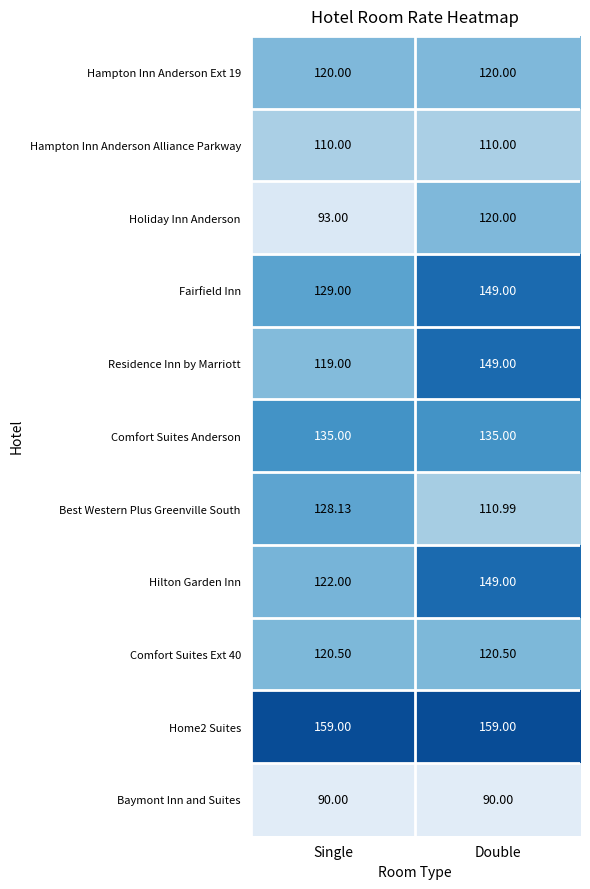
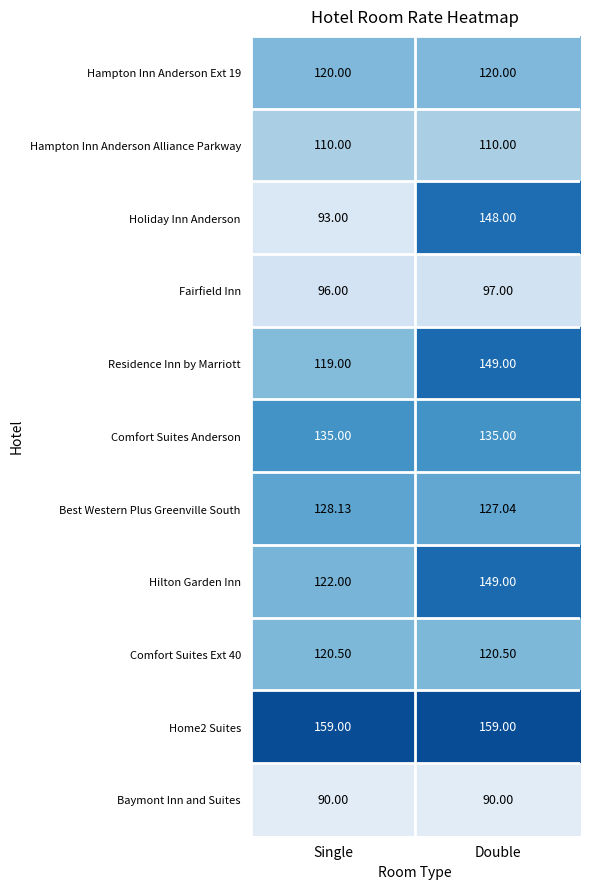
Holiday Inn Anderson, Double: 120.00 -> 148.00
Fairfield Inn, Single: 129.00 -> 96.00
Fairfield Inn, Double: 149.00 -> 97.00
Best Western Plus Greenville South, Double: 110.99 -> 127.04
